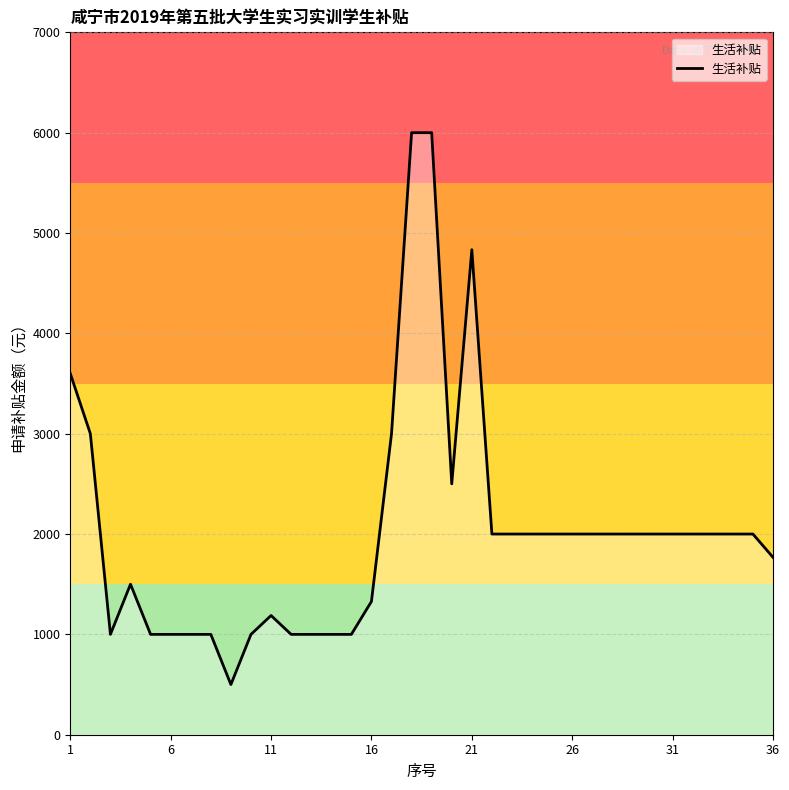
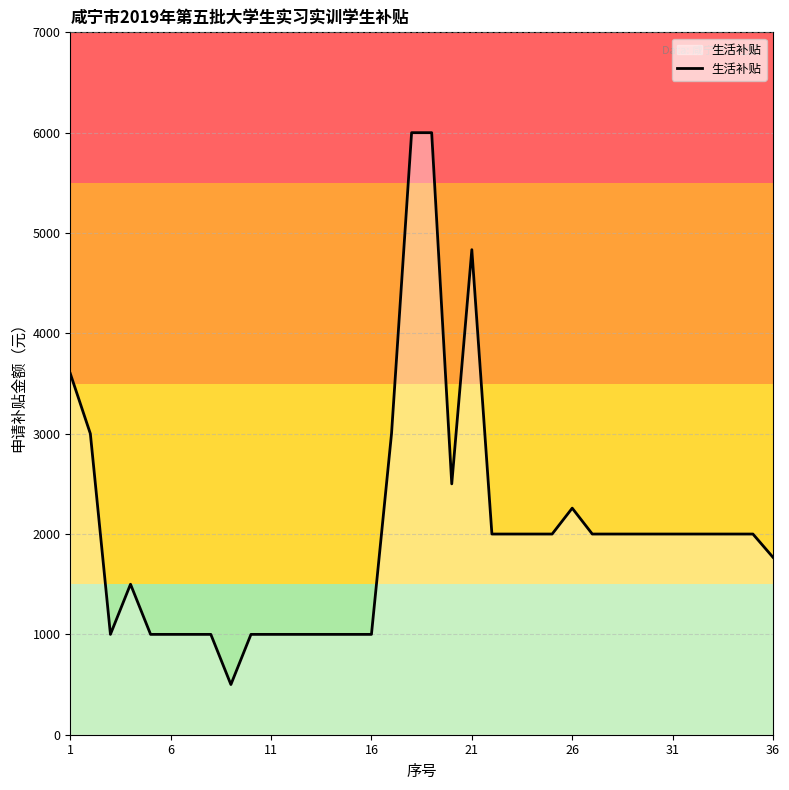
11: 1190 -> 1000
16: 1330 -> 1000
26: 2000 -> 2260
